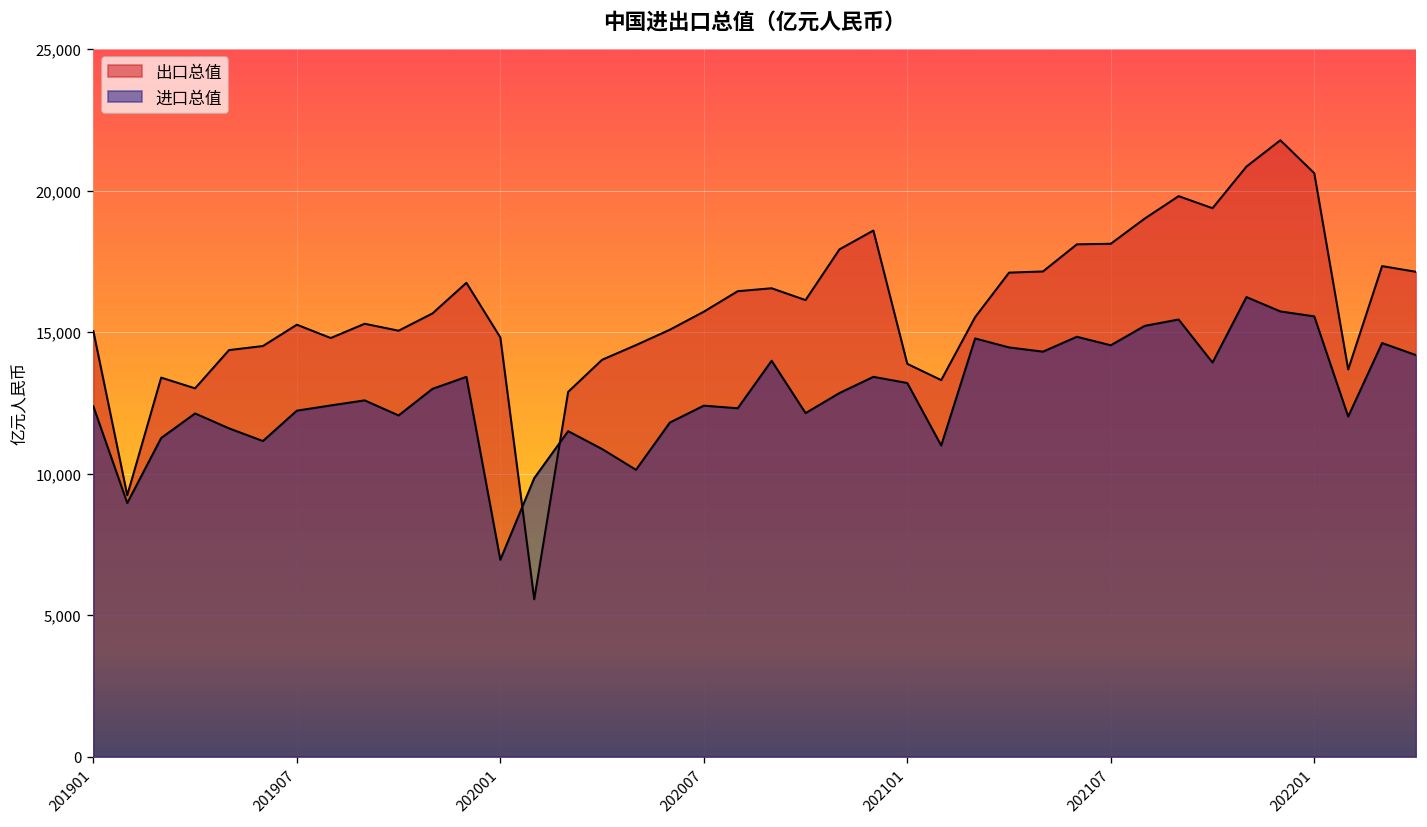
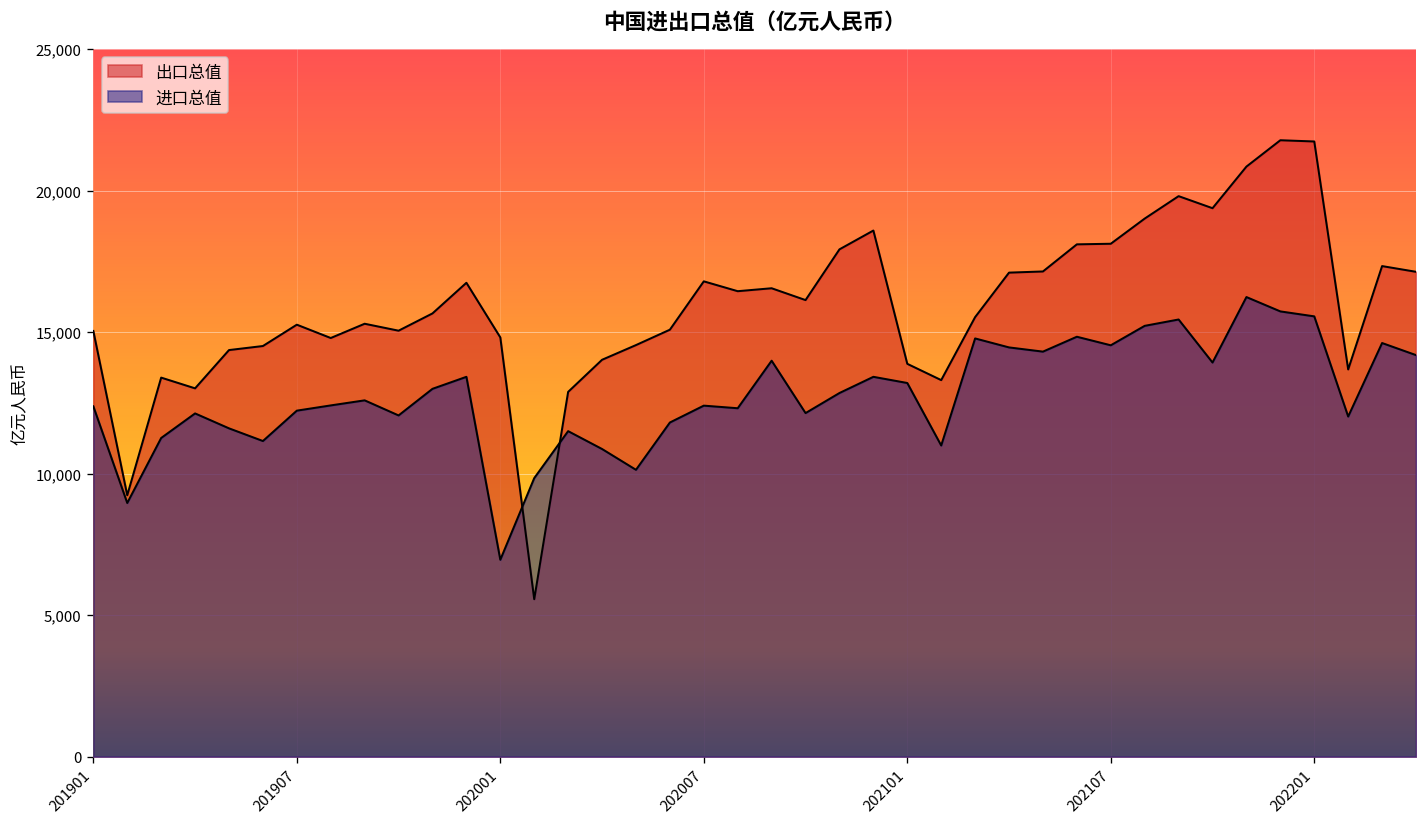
出口总值, 202007: 15,700 -> 16,800
出口总值, 202201: 20,600 -> 21,700
